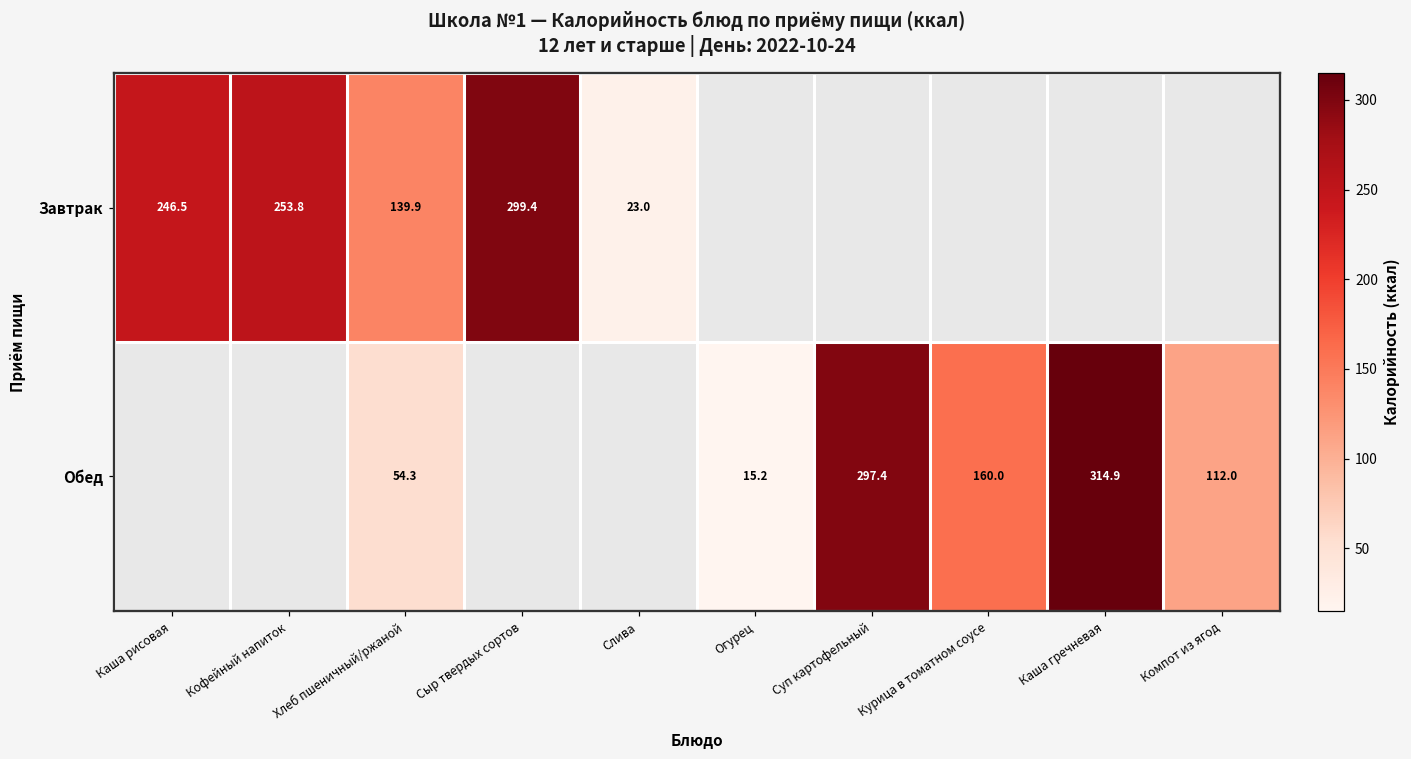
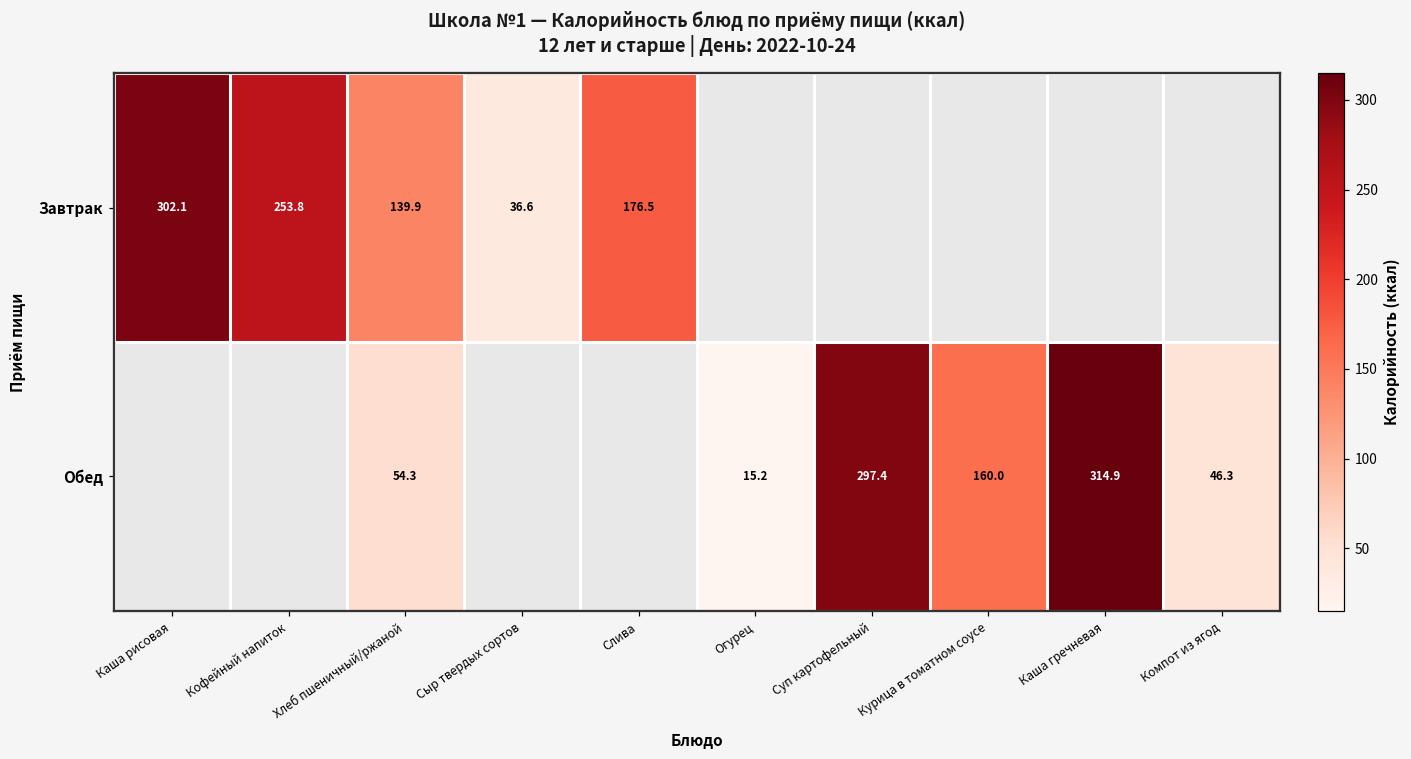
Завтрак, Каша рисовая: 246.5 -> 302.1
Завтрак, Сыр твердых сортов: 299.4 -> 36.6
Завтрак, Слива: 23.0 -> 176.5
Обед, Компот из ягод: 112.0 -> 46.3
